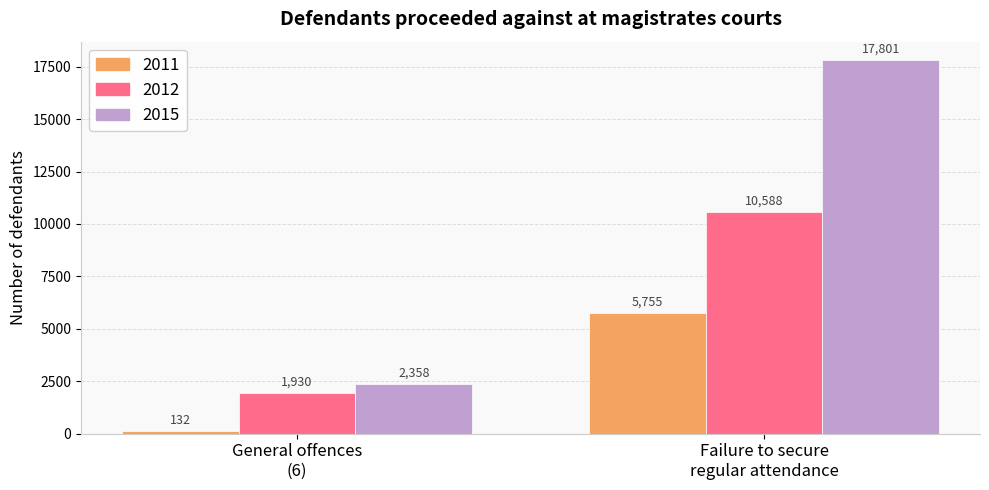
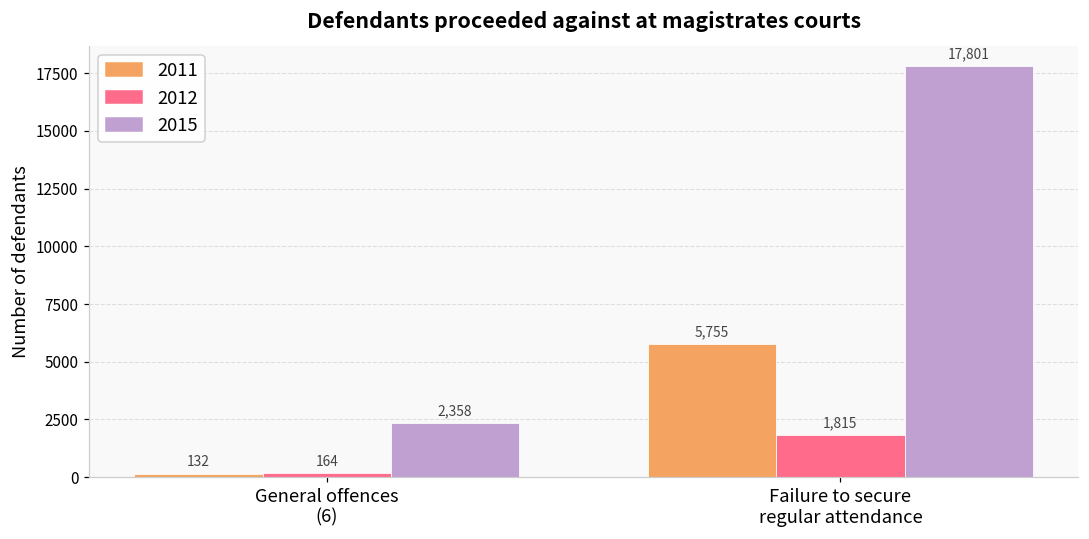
2012, General offences (6): 1,930 -> 164
2012, Failure to secure regular attendance: 10,588 -> 1,815
